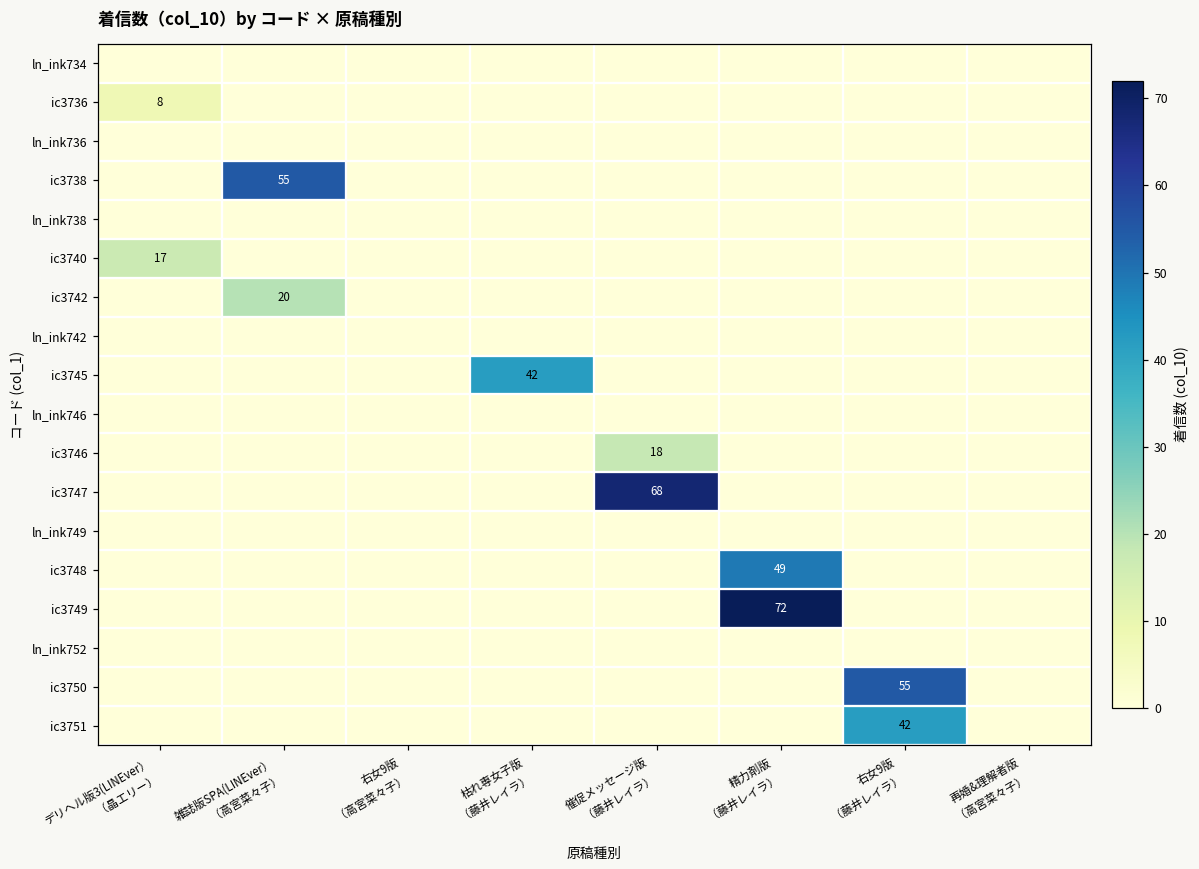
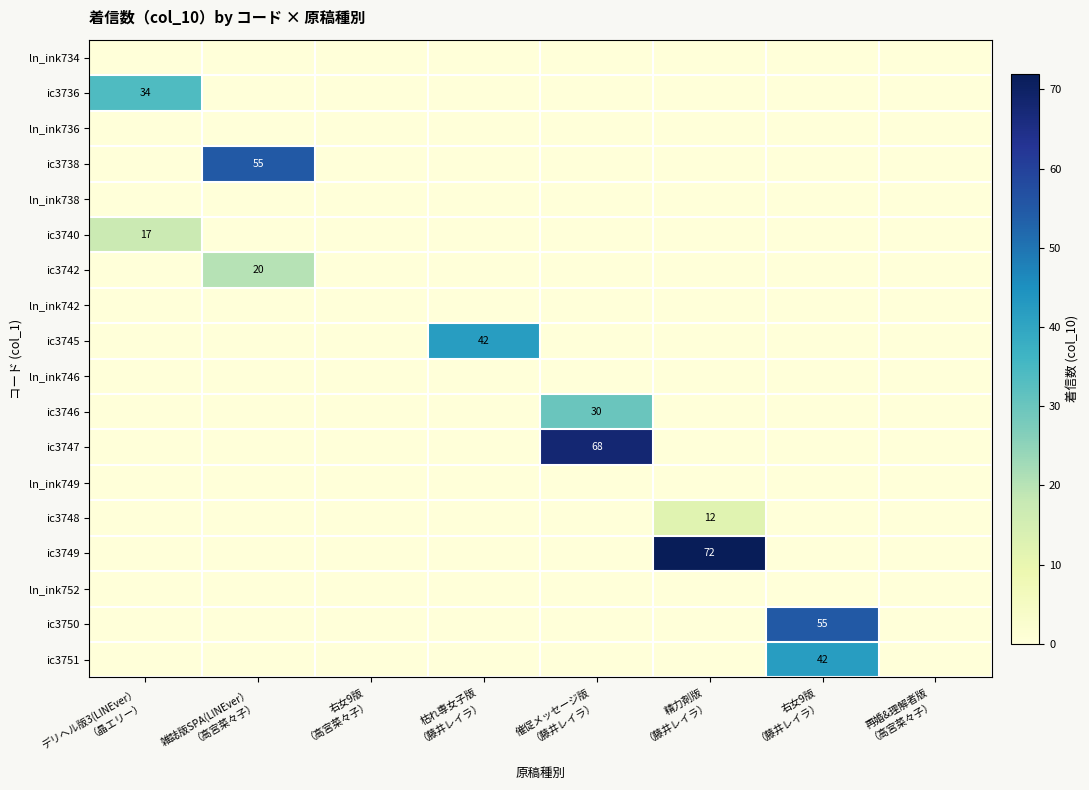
ic3736, デリヘル版3(LINEver） （晶エリー）: 8 -> 34
ic3746, 催促メッセージ版 （藤井レイラ）: 18 -> 30
ic3748, 精力剤版 （藤井レイラ）: 49 -> 12
